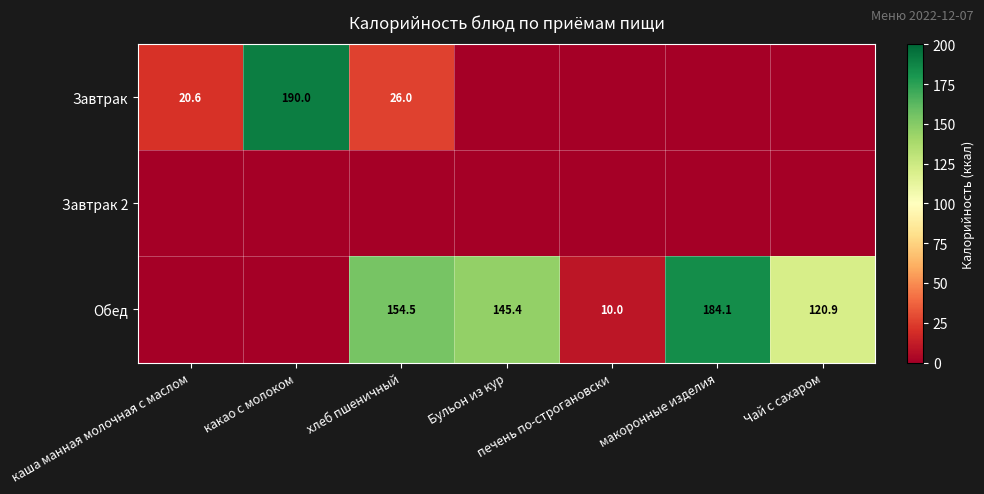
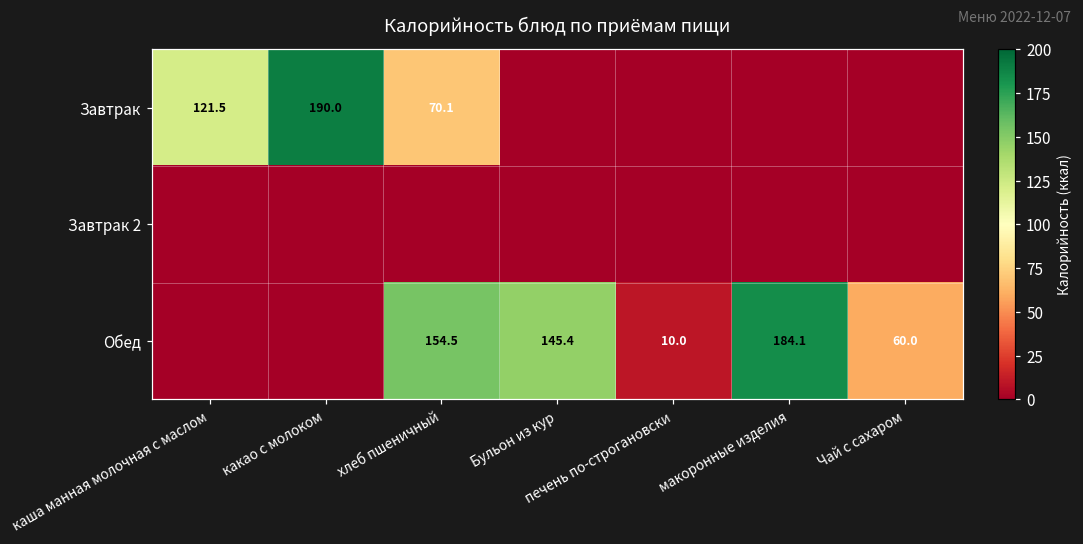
Завтрак, каша манная молочная с маслом: 20.6 -> 121.5
Завтрак, хлеб пшеничный: 26.0 -> 70.1
Обед, Чай с сахаром: 120.9 -> 60.0
